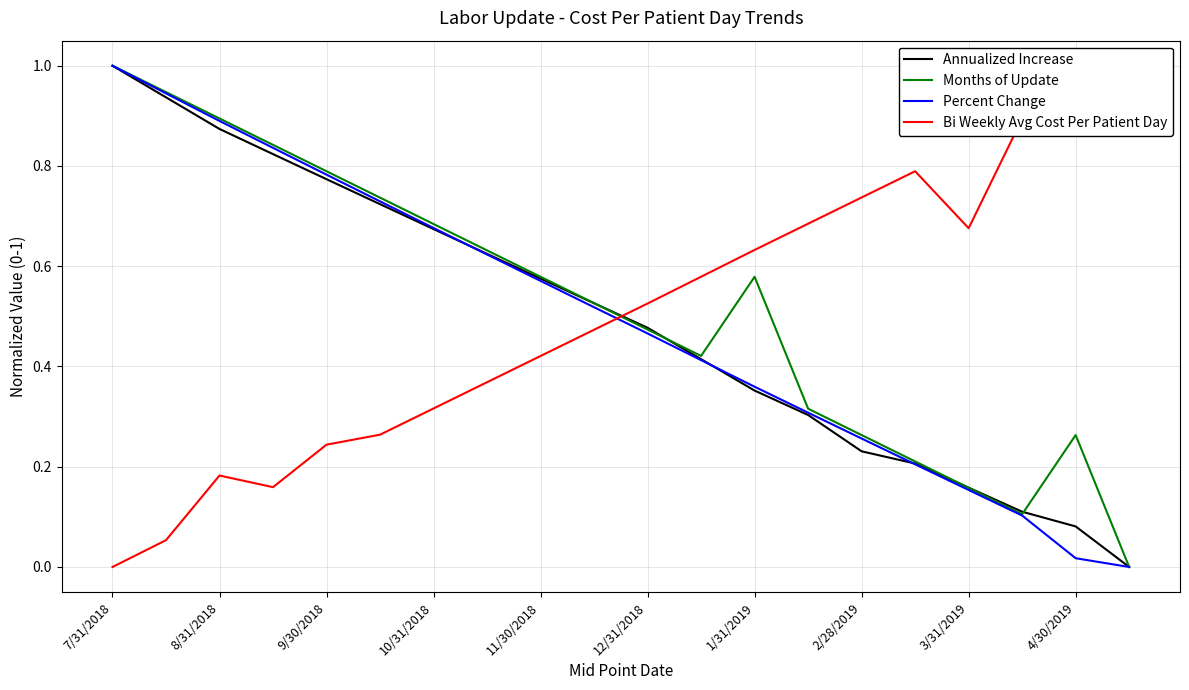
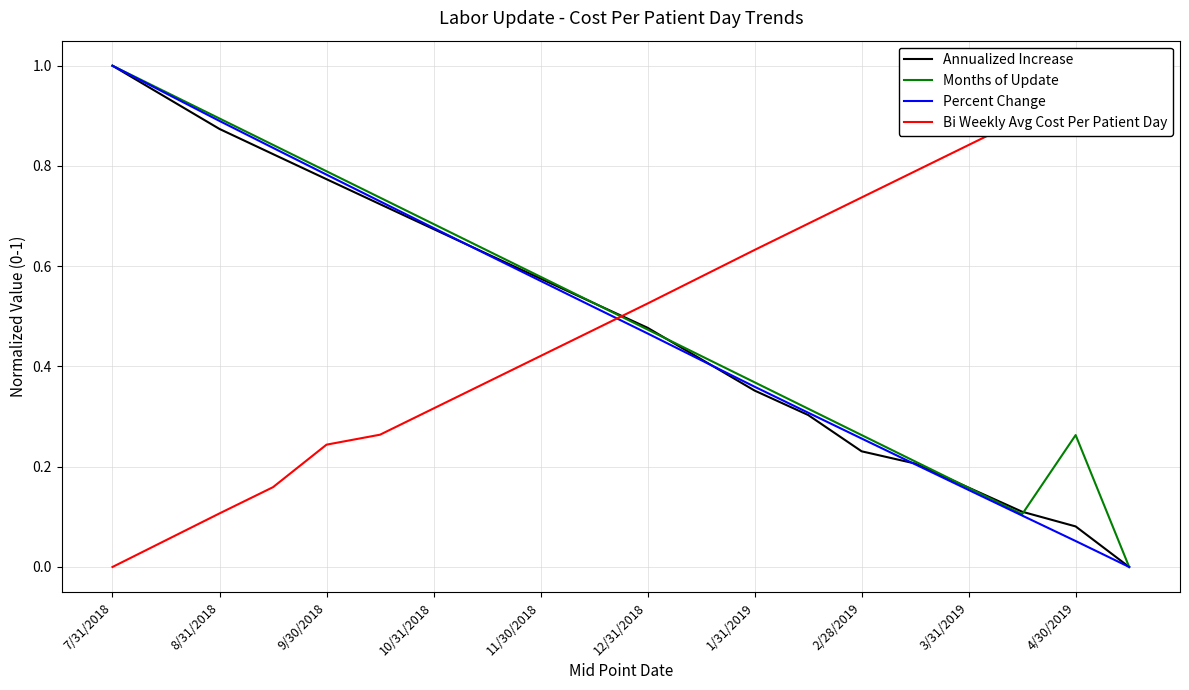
Bi Weekly Avg Cost Per Patient Day, 8/31/2018: 0.18 -> 0.11
Months of Update, 1/31/2019: 0.58 -> 0.37
Bi Weekly Avg Cost Per Patient Day, 3/31/2019: 0.68 -> 0.84
Percent Change, 4/30/2019: 0.02 -> 0.05
